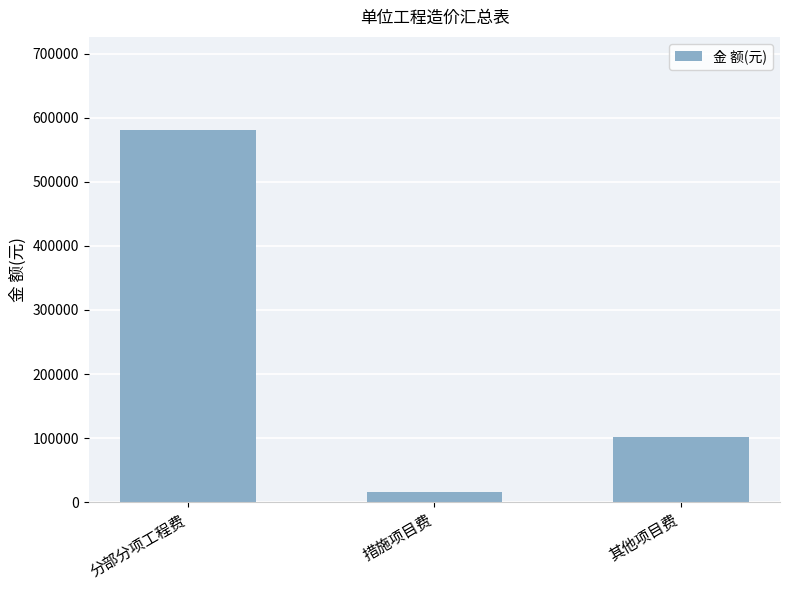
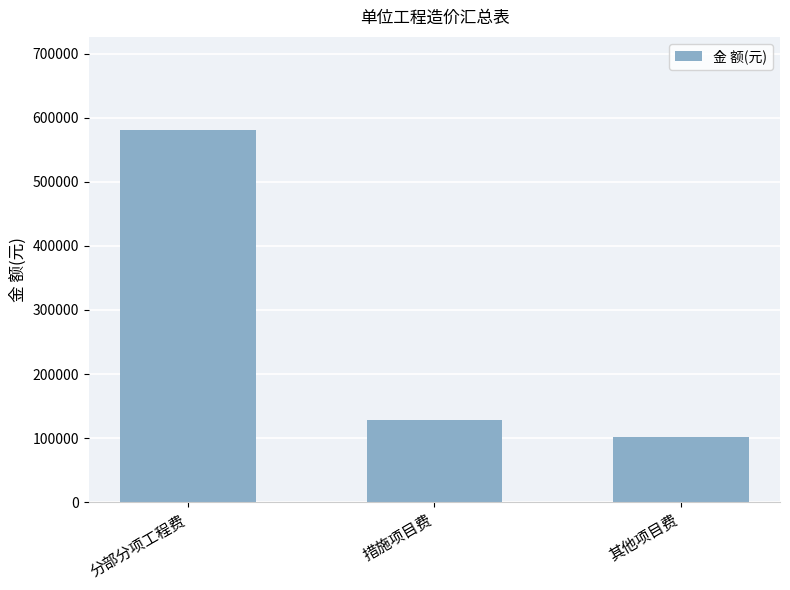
措施项目费: 20000 -> 130000
